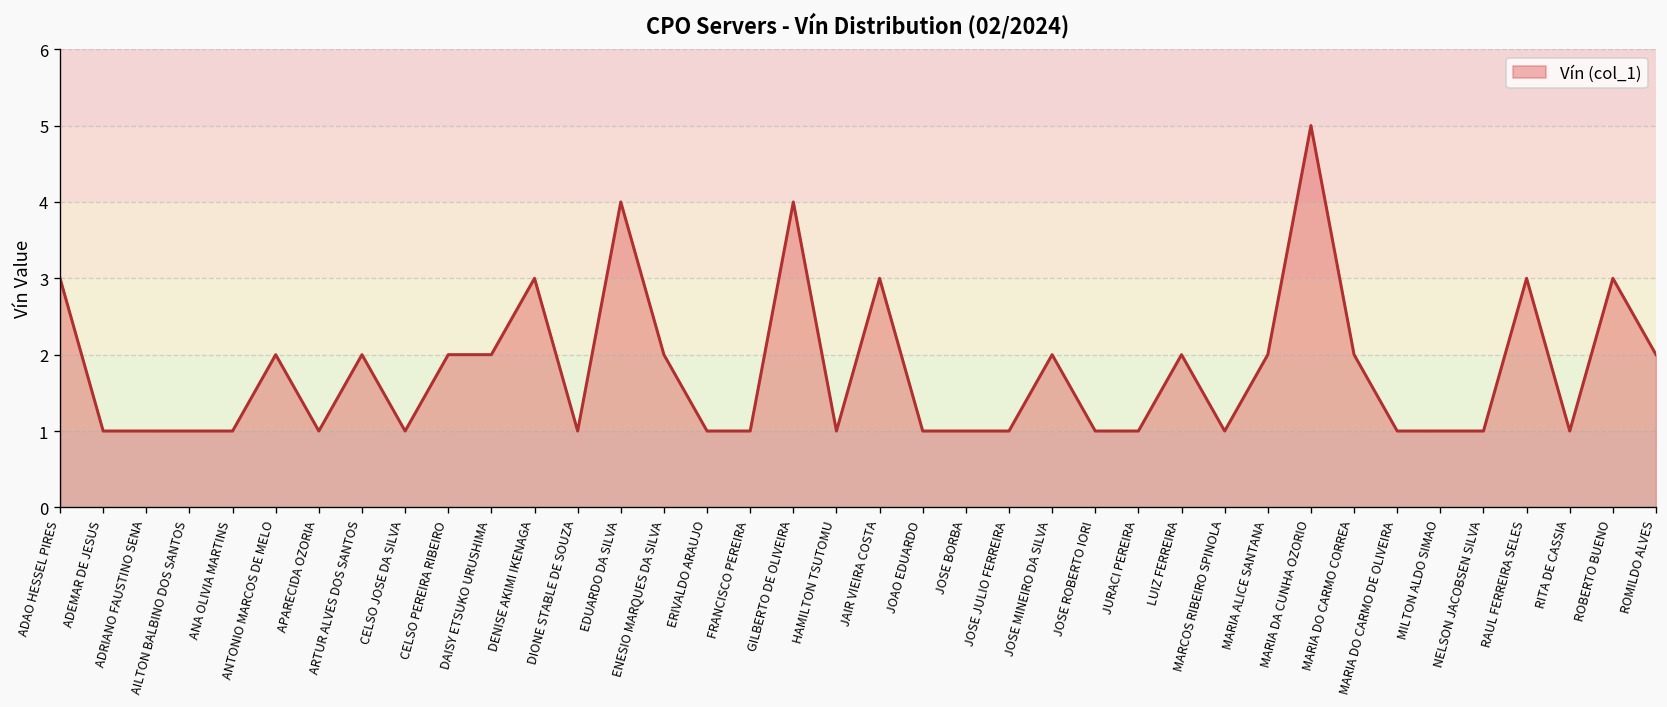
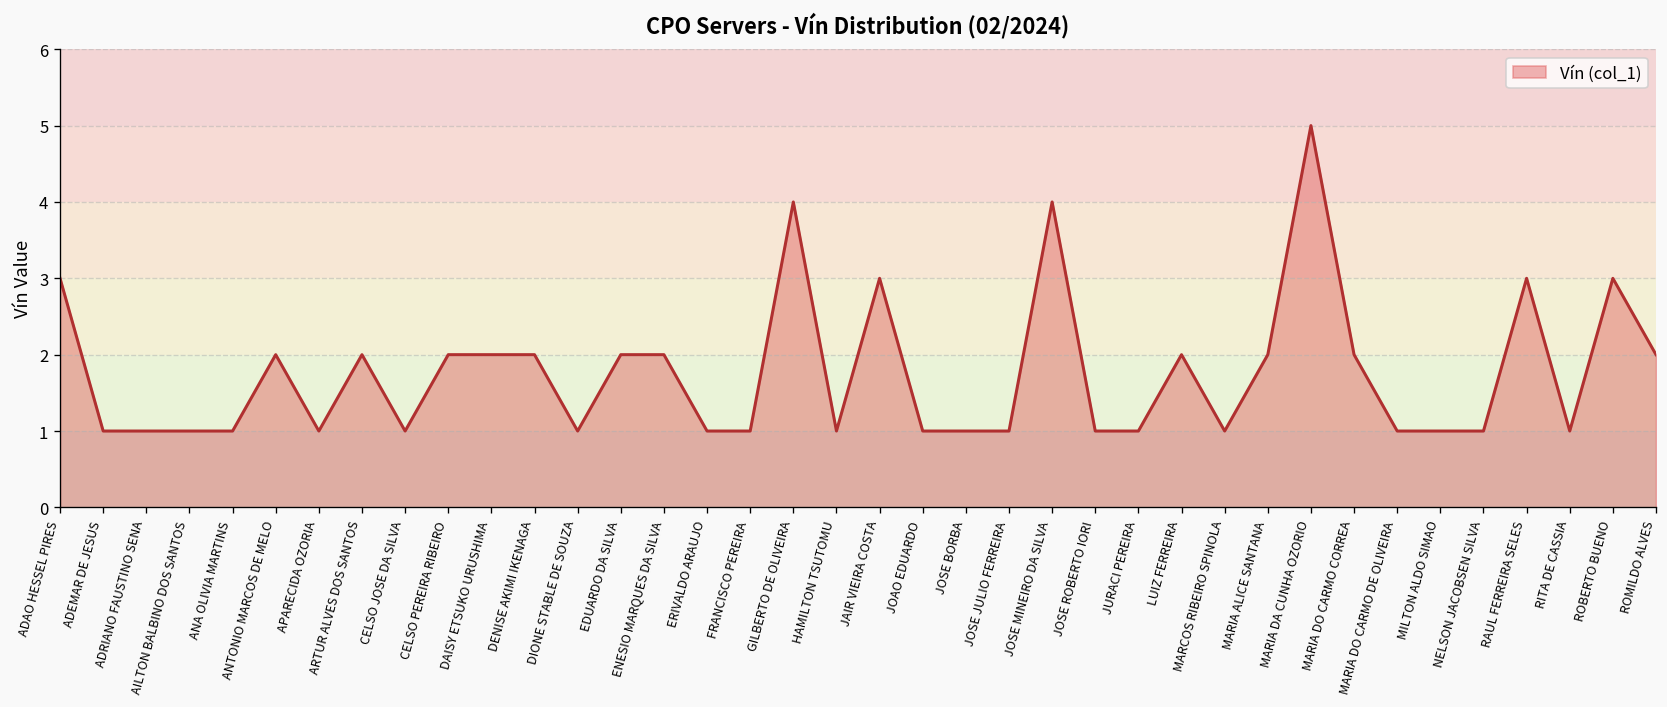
DENISE AKIMI IKENAGA: 3 -> 2
EDUARDO DA SILVA: 4 -> 2
JOSE MINEIRO DA SILVA: 2 -> 4
